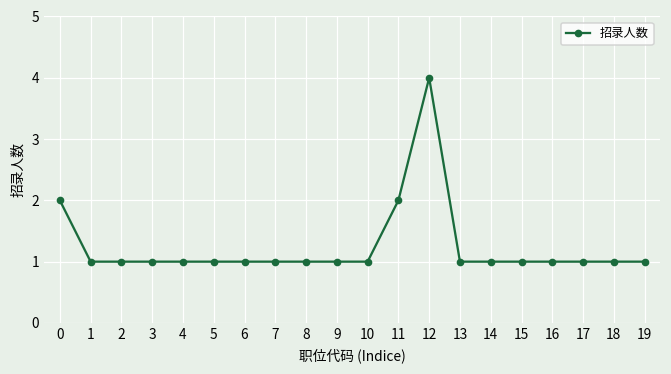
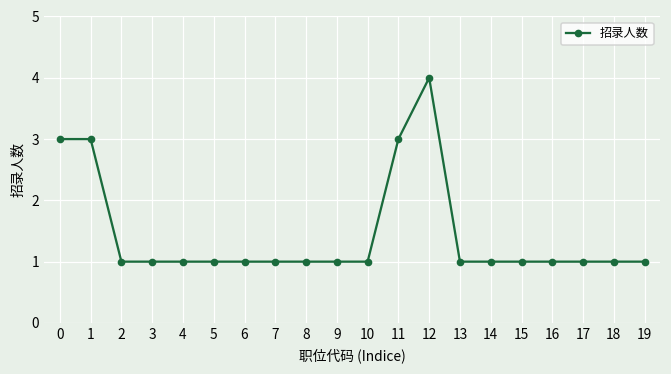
0: 2 -> 3
1: 1 -> 3
11: 2 -> 3
